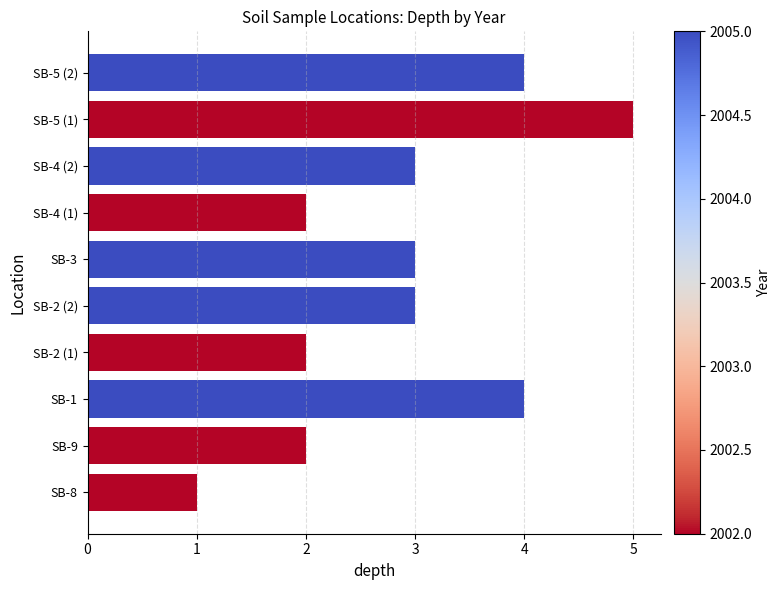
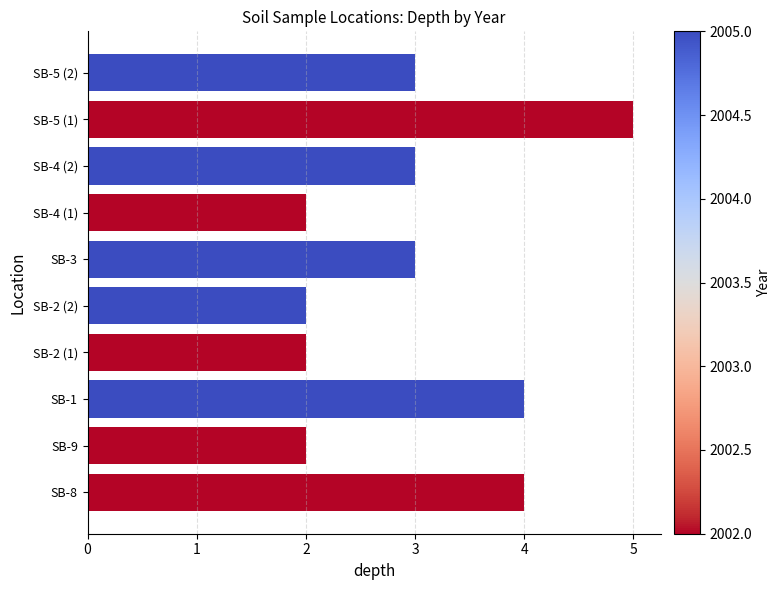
SB-5 (2): 4 -> 3
SB-2 (2): 3 -> 2
SB-8: 1 -> 4
